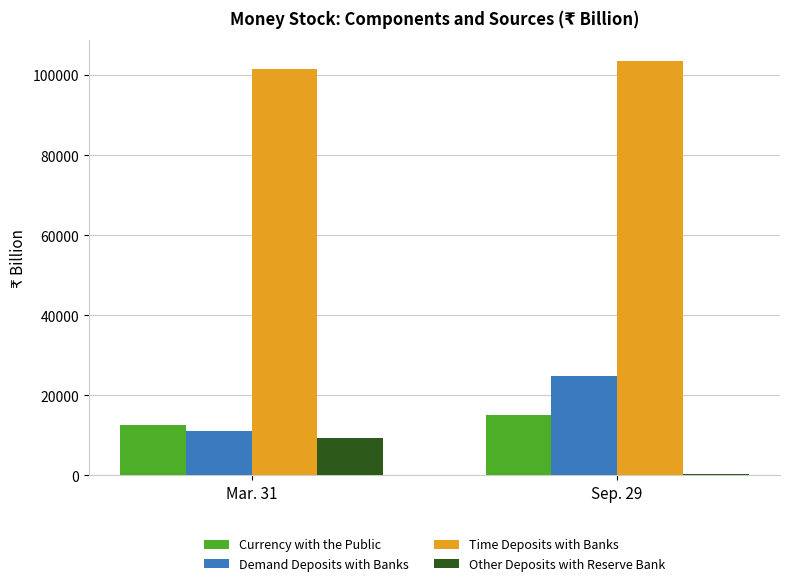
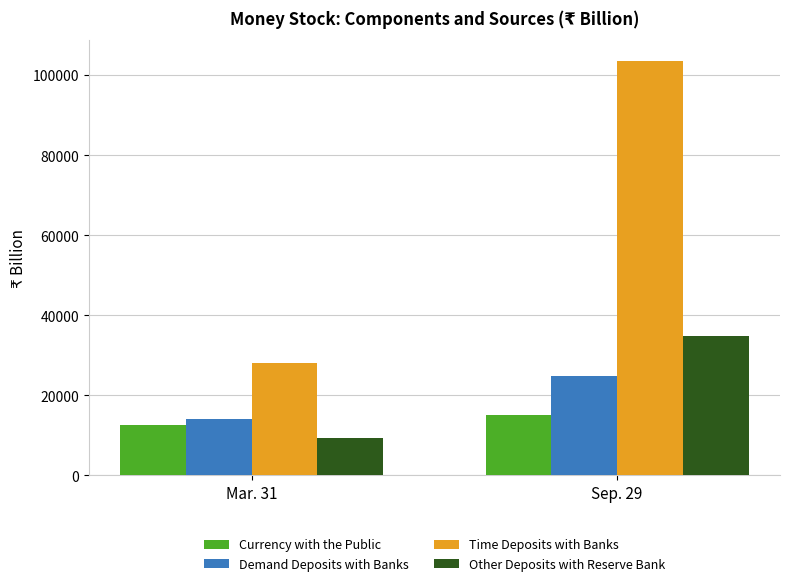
Demand Deposits with Banks, Mar. 31: 11000 -> 14000
Time Deposits with Banks, Mar. 31: 101000 -> 28000
Other Deposits with Reserve Bank, Sep. 29: 0 -> 35000
